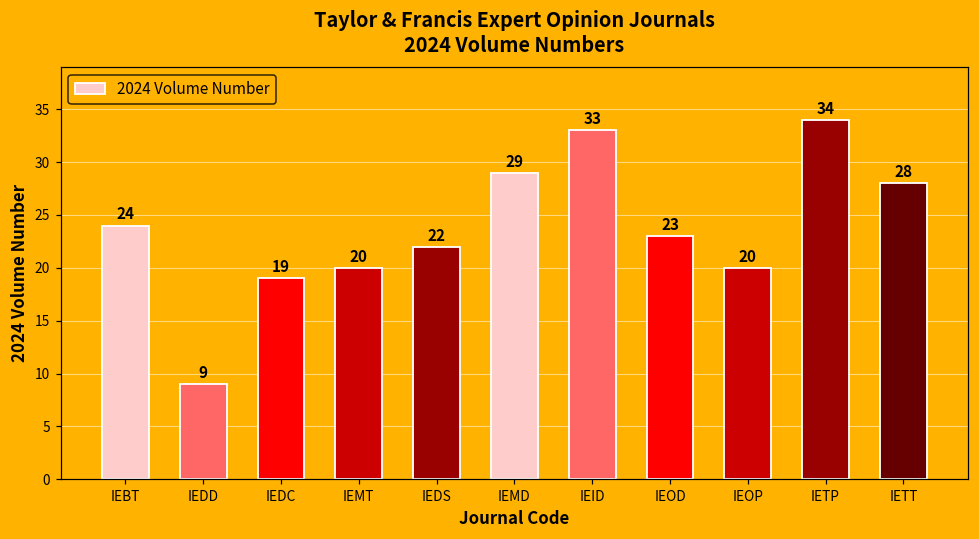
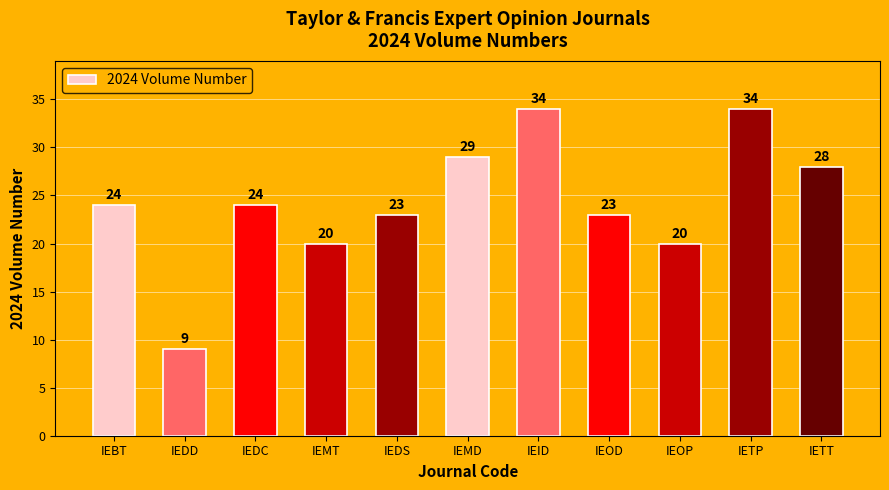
IEDC: 19 -> 24
IEDS: 22 -> 23
IEID: 33 -> 34
